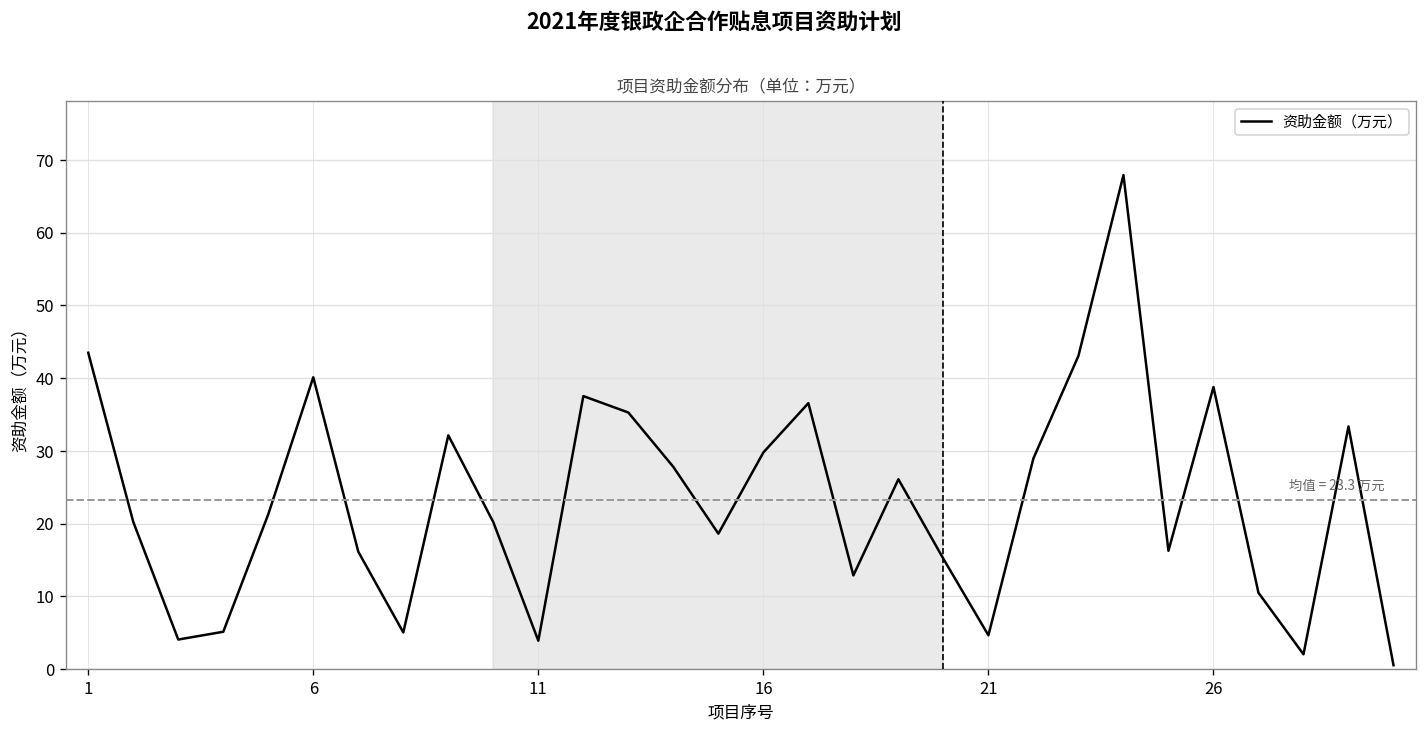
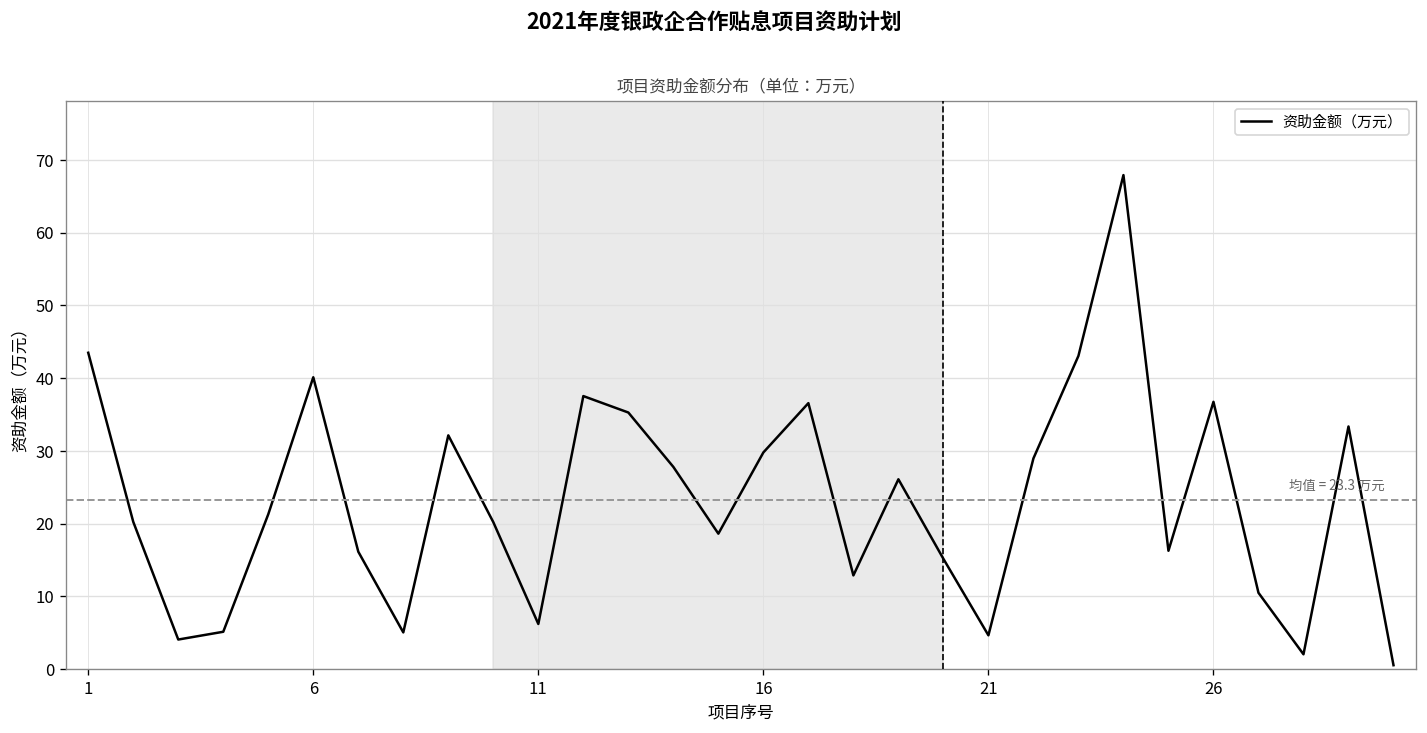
11: 4 -> 6
26: 39 -> 37
